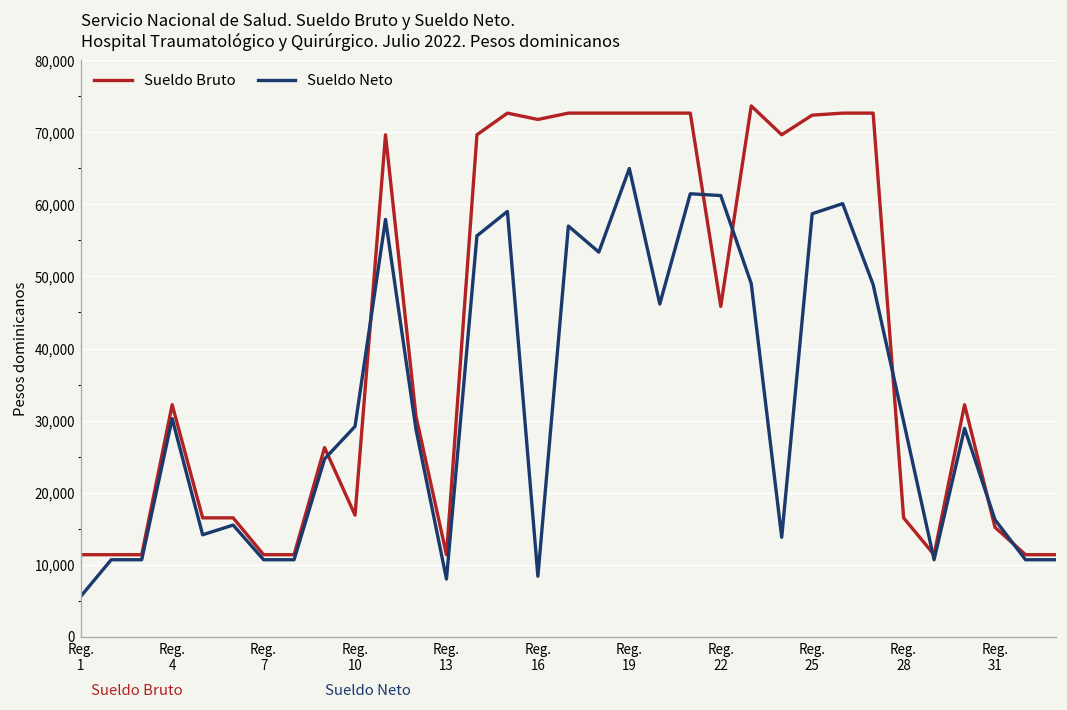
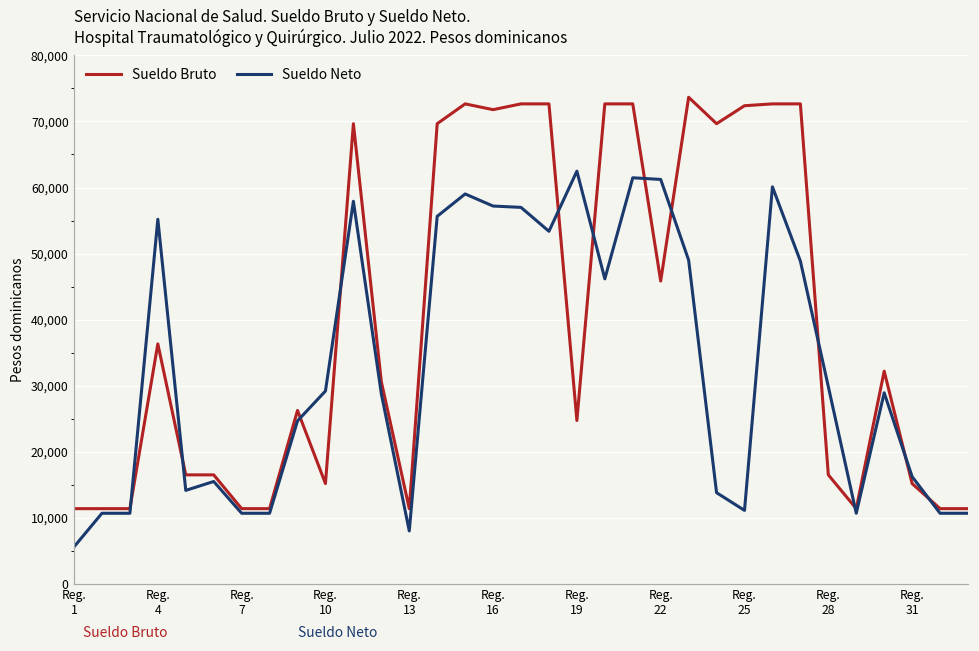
Sueldo Bruto, Reg. 4: 32,000 -> 36,000
Sueldo Neto, Reg. 4: 30,000 -> 55,000
Sueldo Bruto, Reg. 10: 17,000 -> 15,000
Sueldo Neto, Reg. 16: 8,000 -> 57,000
Sueldo Bruto, Reg. 19: 73,000 -> 25,000
Sueldo Neto, Reg. 19: 65,000 -> 62,000
Sueldo Neto, Reg. 25: 59,000 -> 11,000
